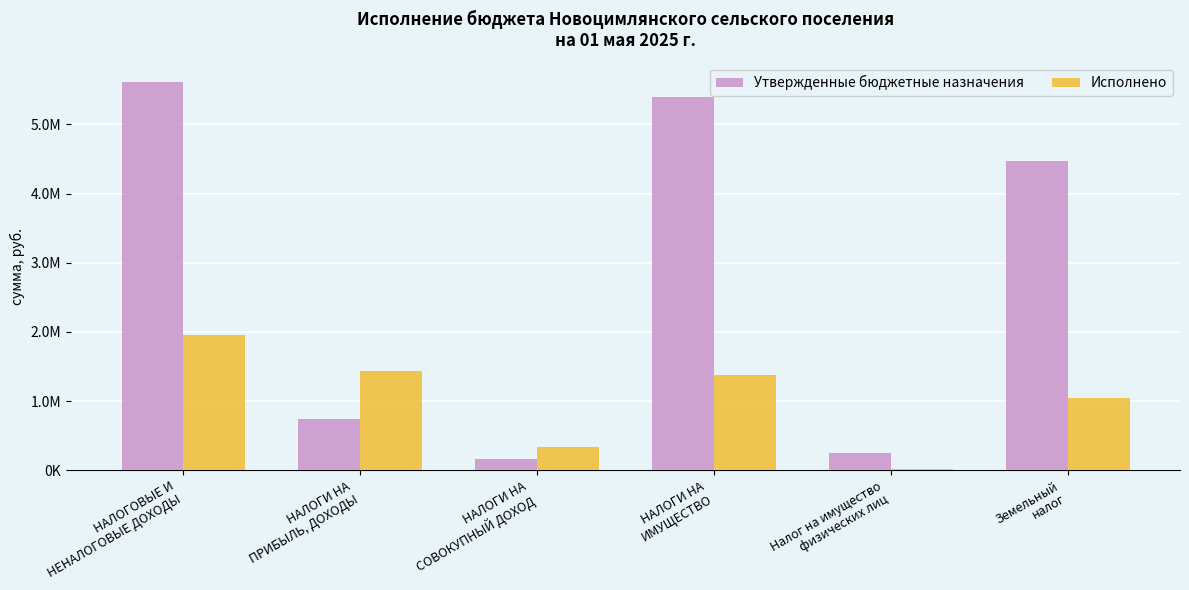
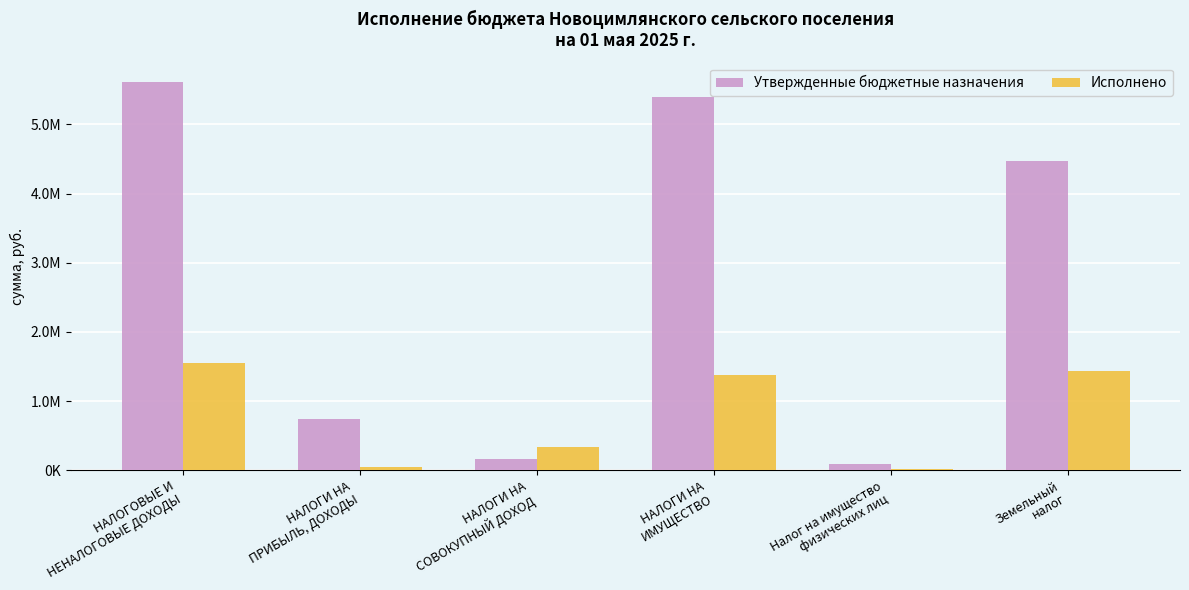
Исполнено, НАЛОГОВЫЕ И НЕНАЛОГОВЫЕ ДОХОДЫ: 2000000 -> 1500000
Исполнено, НАЛОГИ НА ПРИБЫЛЬ, ДОХОДЫ: 1400000 -> 100000
Утвержденные бюджетные назначения, Налог на имущество физических лиц: 200000 -> 100000
Исполнено, Земельный налог: 1000000 -> 1400000
